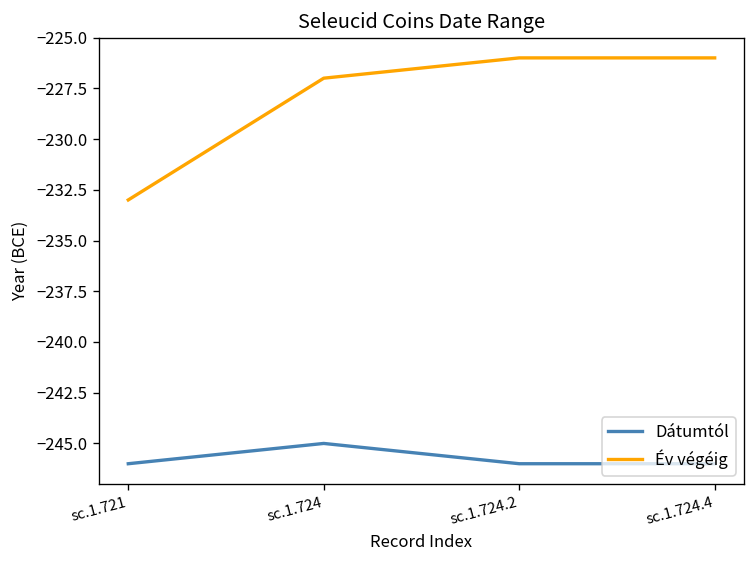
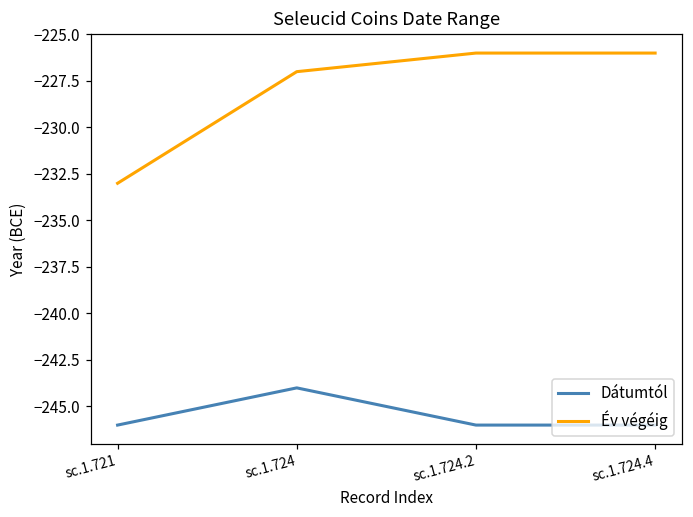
Dátumtól, sc.1.724: -245 -> -244
